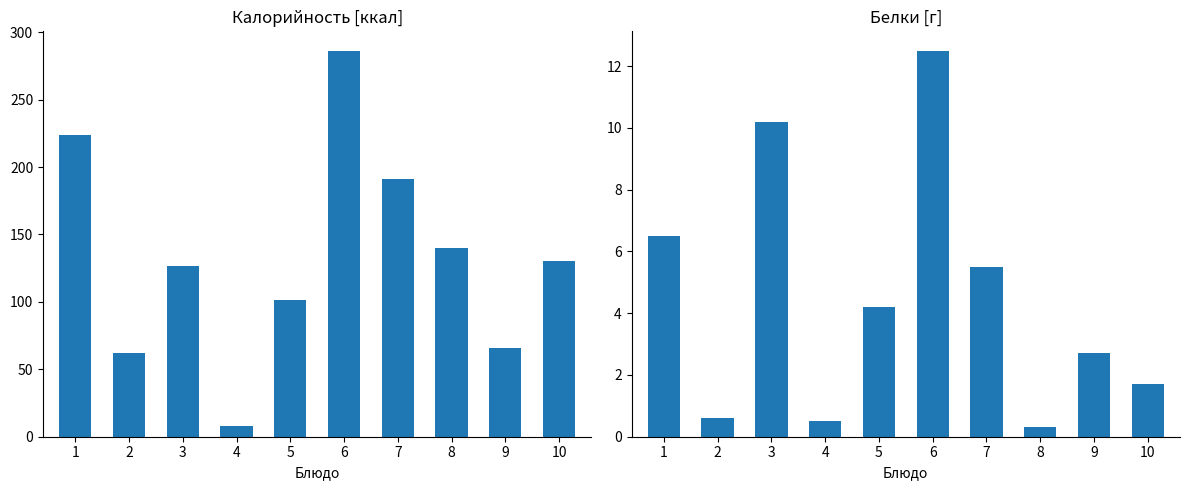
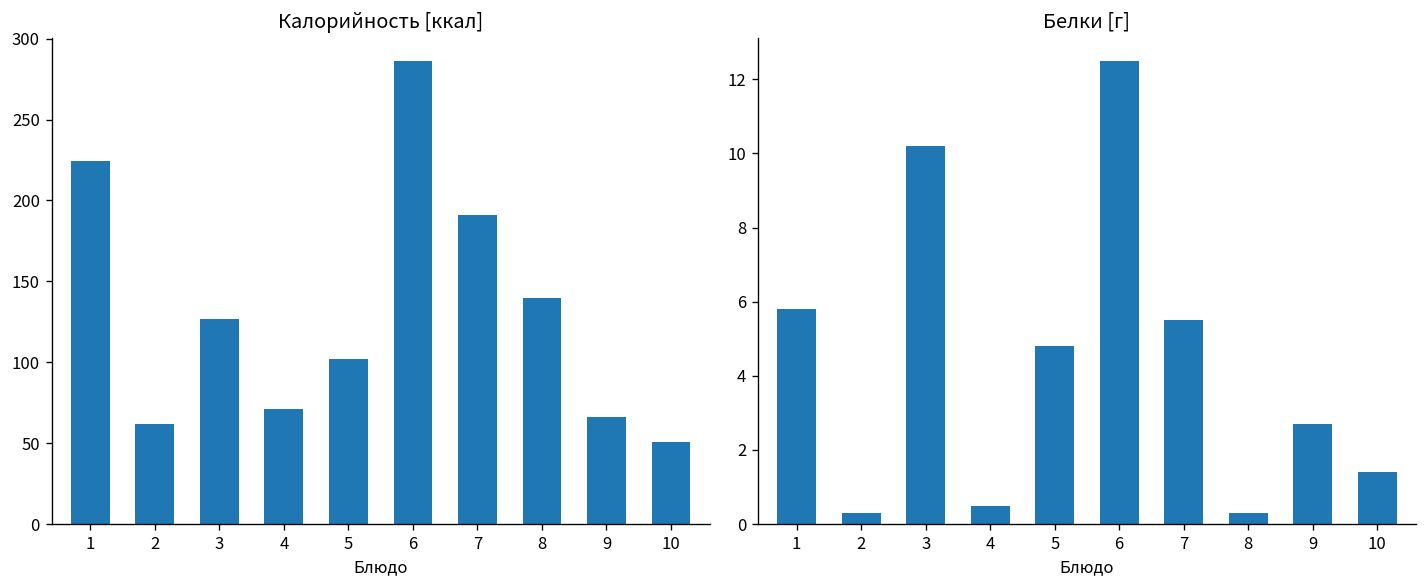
Калорийность [ккал], 4: 8 -> 71
Калорийность [ккал], 10: 130 -> 51
Белки [г], 1: 6.5 -> 5.8
Белки [г], 2: 0.6 -> 0.3
Белки [г], 5: 4.2 -> 4.8
Белки [г], 10: 1.7 -> 1.4
